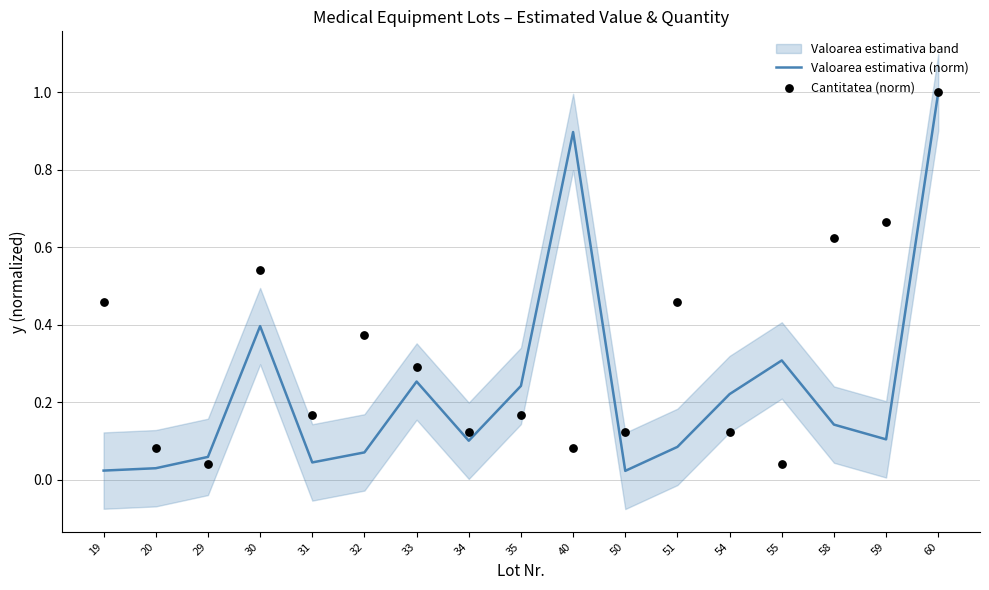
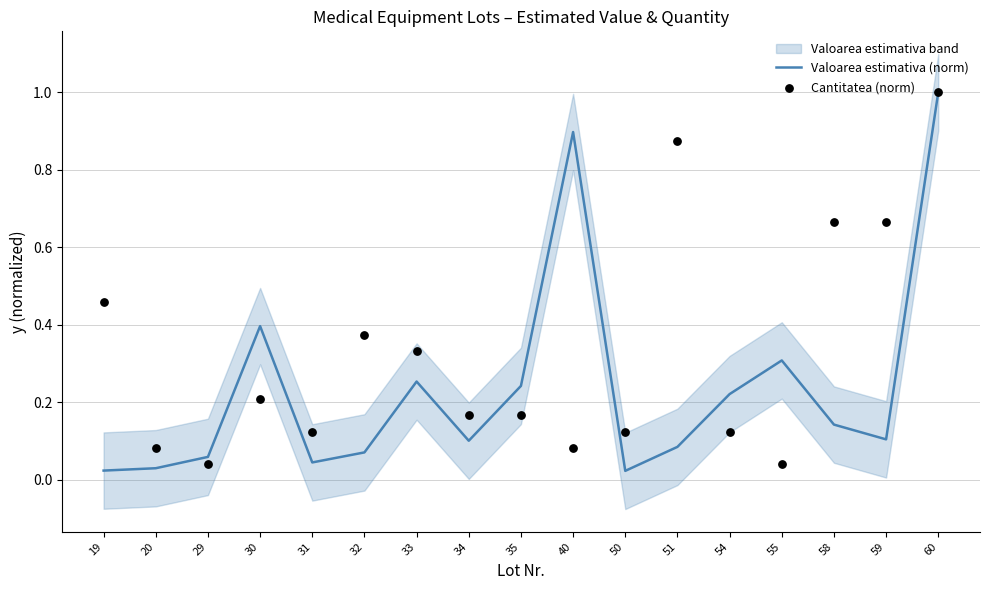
Cantitatea (norm), 30: 0.54 -> 0.21
Cantitatea (norm), 31: 0.17 -> 0.13
Cantitatea (norm), 33: 0.29 -> 0.33
Cantitatea (norm), 34: 0.13 -> 0.17
Cantitatea (norm), 51: 0.46 -> 0.88
Cantitatea (norm), 58: 0.63 -> 0.67
